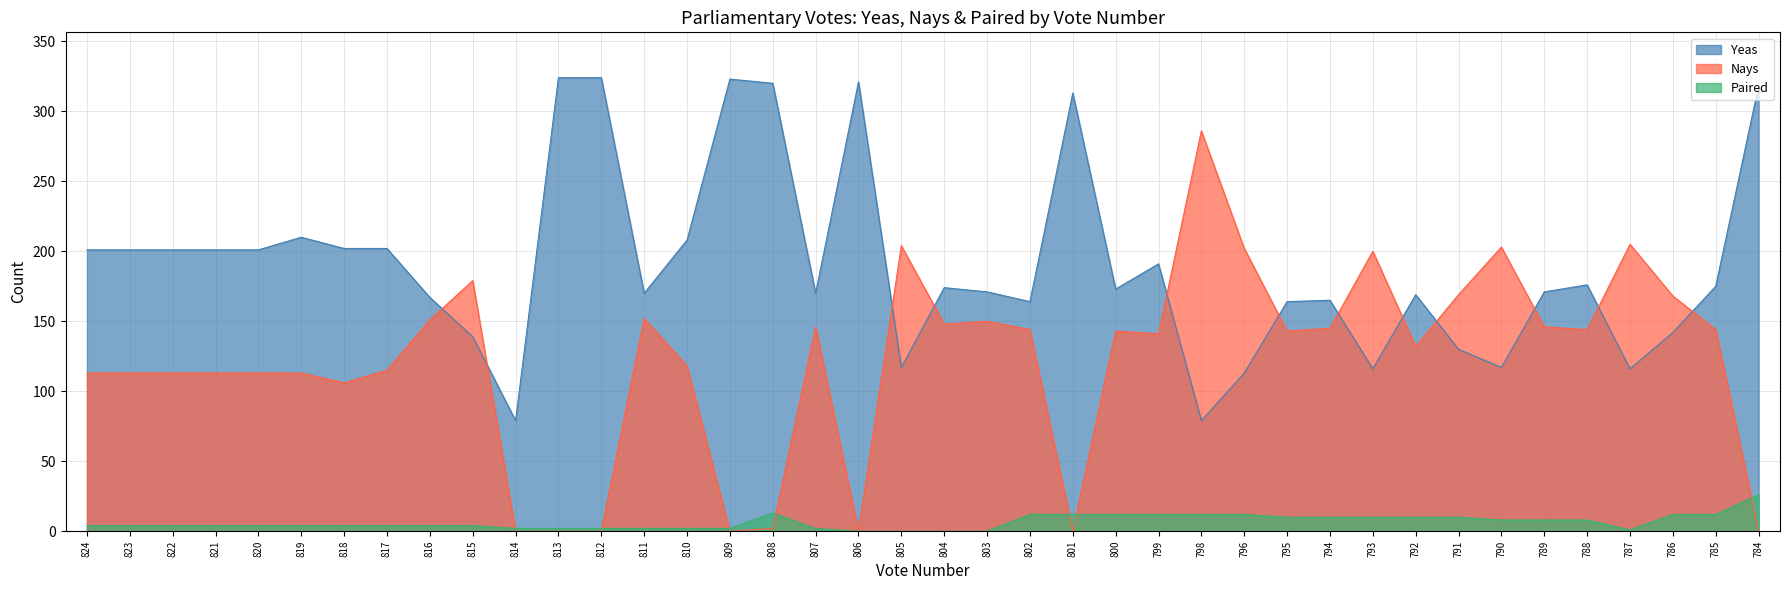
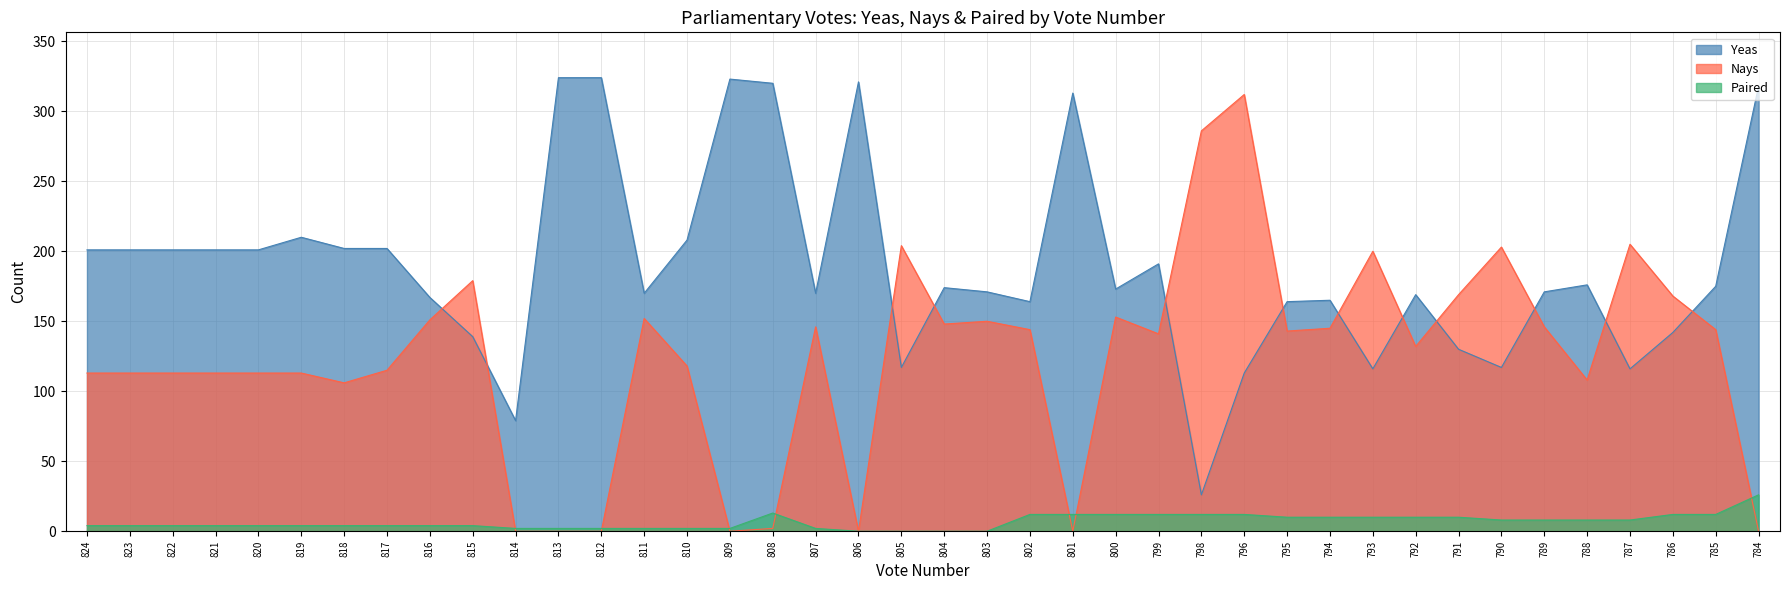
Nays, 800: 143 -> 153
Yeas, 798: 79 -> 26
Nays, 796: 202 -> 312
Nays, 788: 144 -> 108
Paired, 787: 1 -> 8
